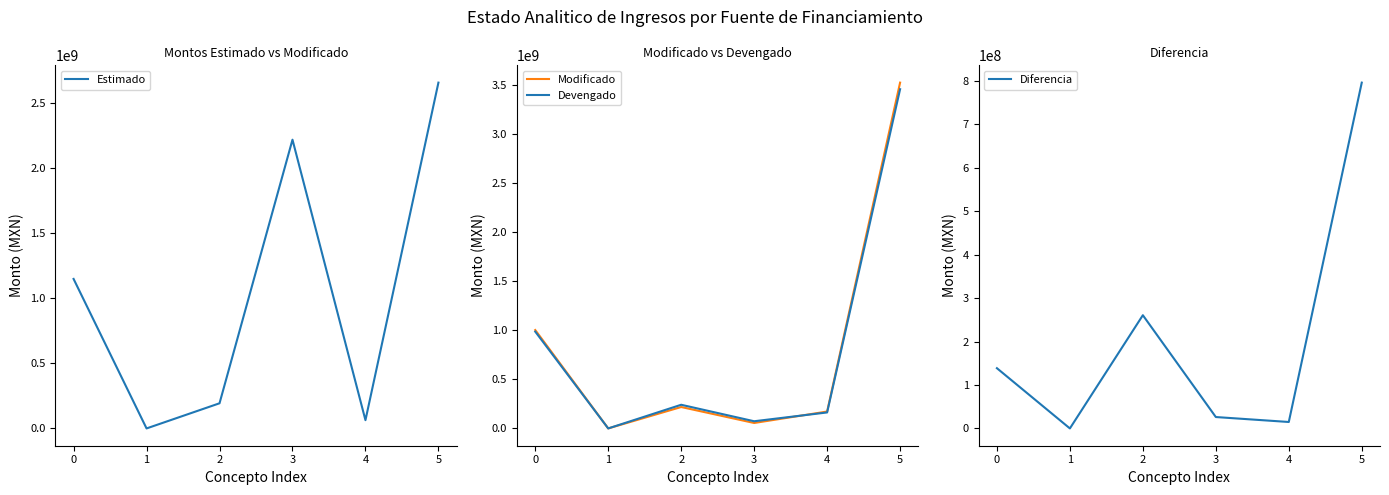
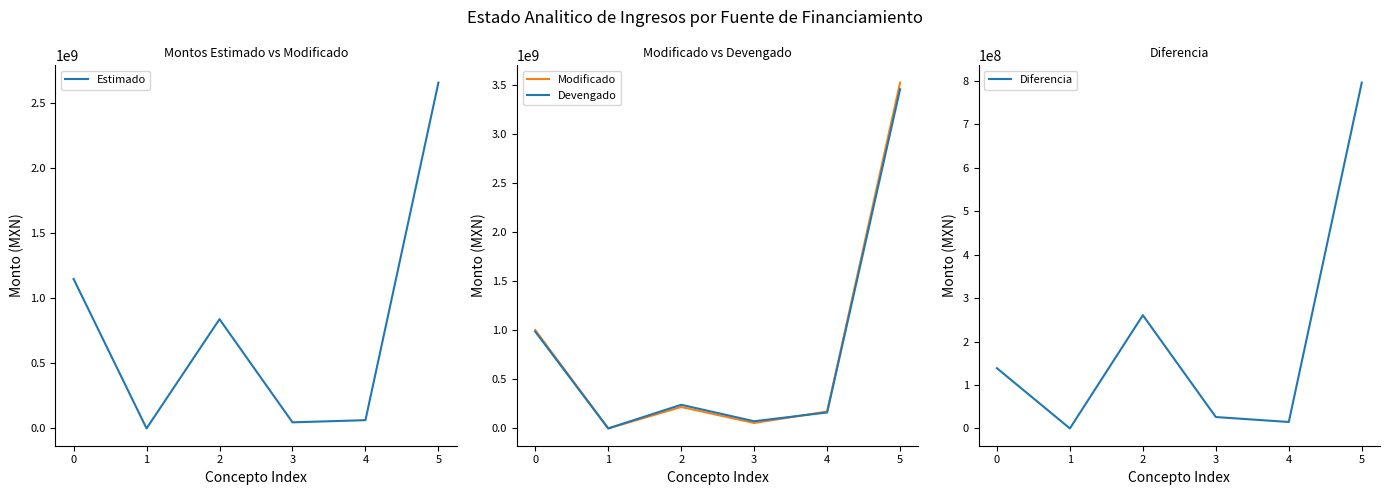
Montos Estimado vs Modificado, 2: 190000000 -> 840000000
Montos Estimado vs Modificado, 3: 2220000000 -> 50000000
